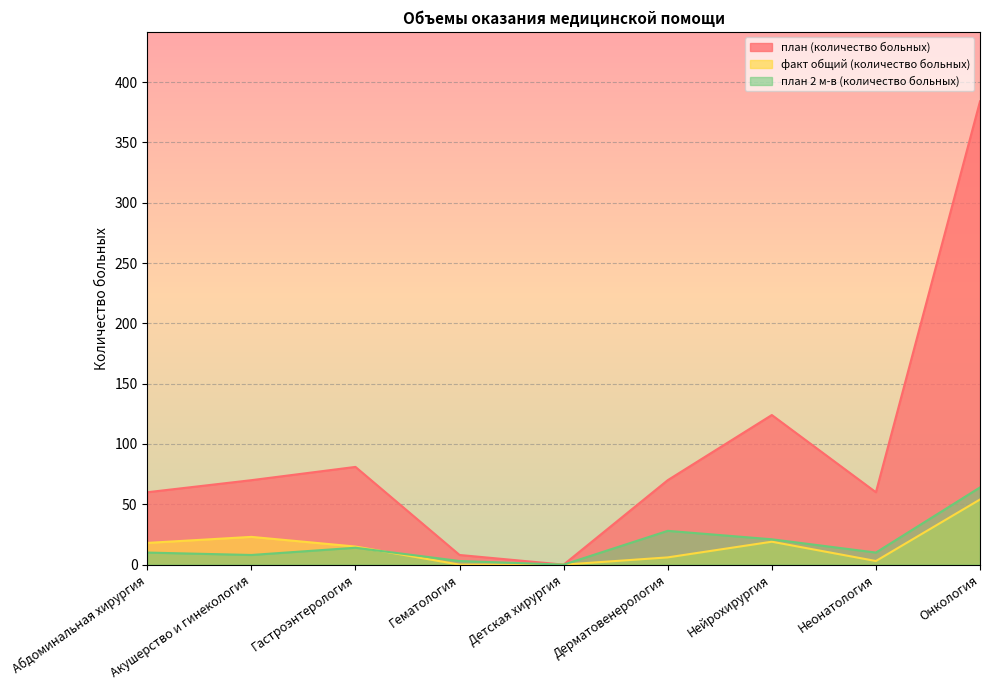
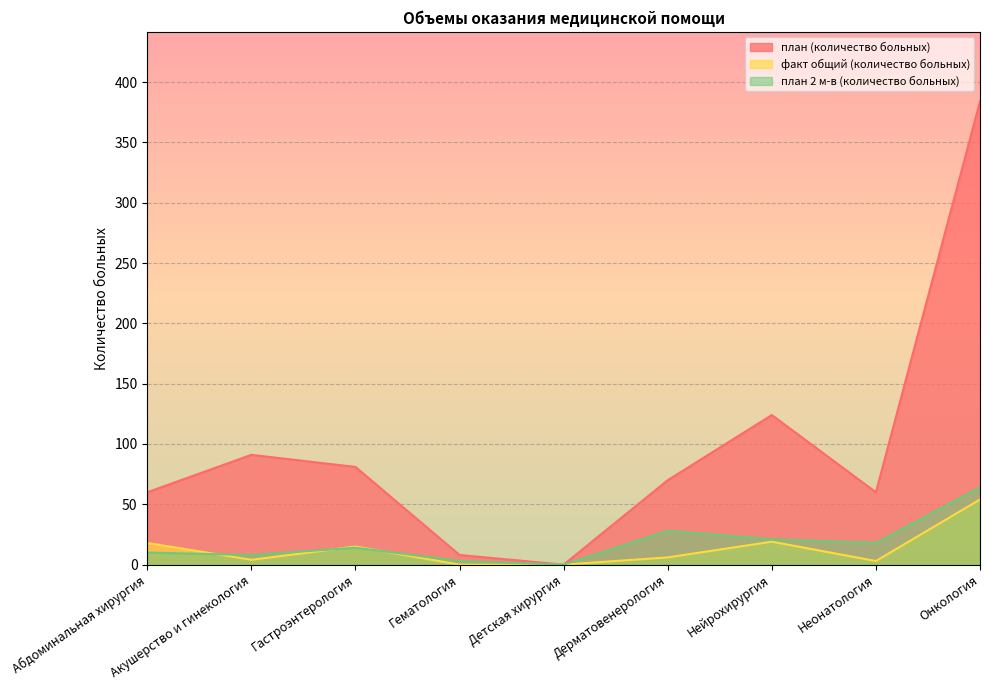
план (количество больных), Акушерство и гинекология: 70 -> 91
факт общий (количество больных), Акушерство и гинекология: 23 -> 4
план 2 м-в (количество больных), Неонатология: 10 -> 18
